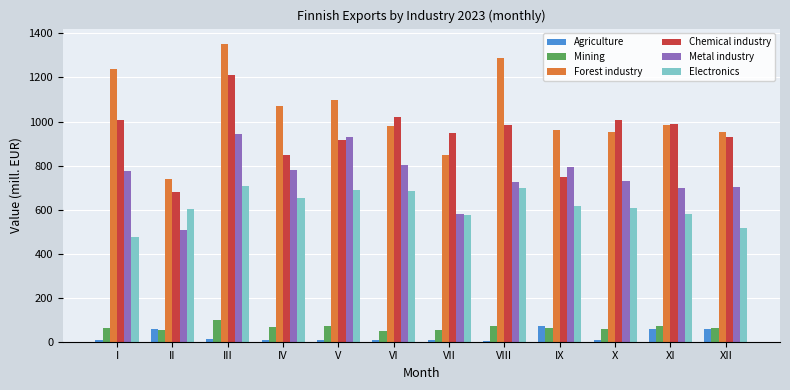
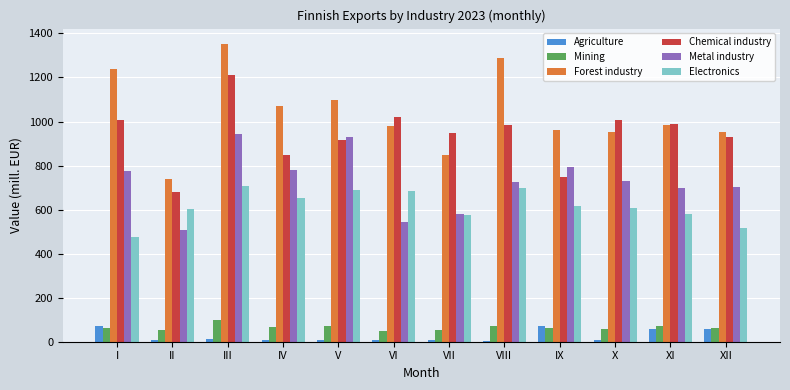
Agriculture, I: 10 -> 70
Agriculture, II: 60 -> 10
Metal industry, VI: 800 -> 540
